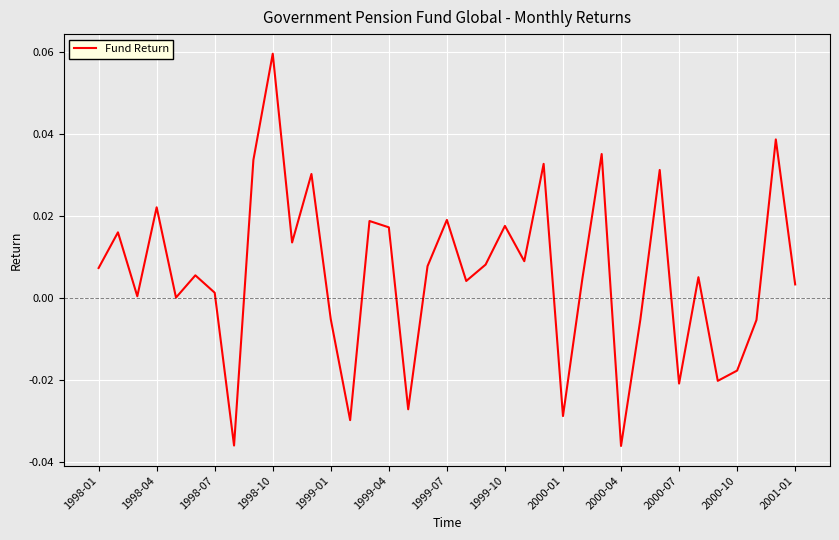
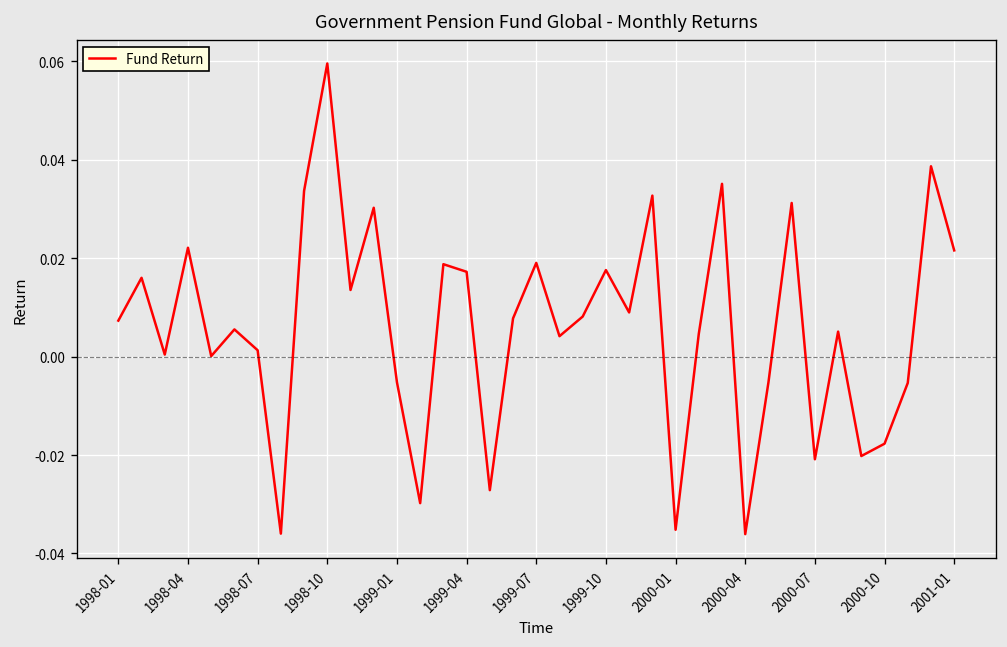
2000-01: -0.029 -> -0.035
2001-01: 0.003 -> 0.022
